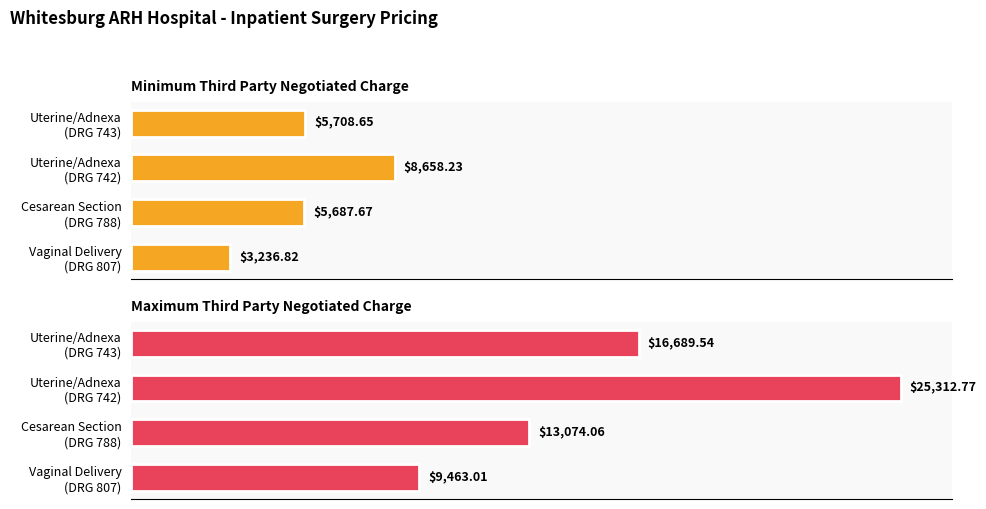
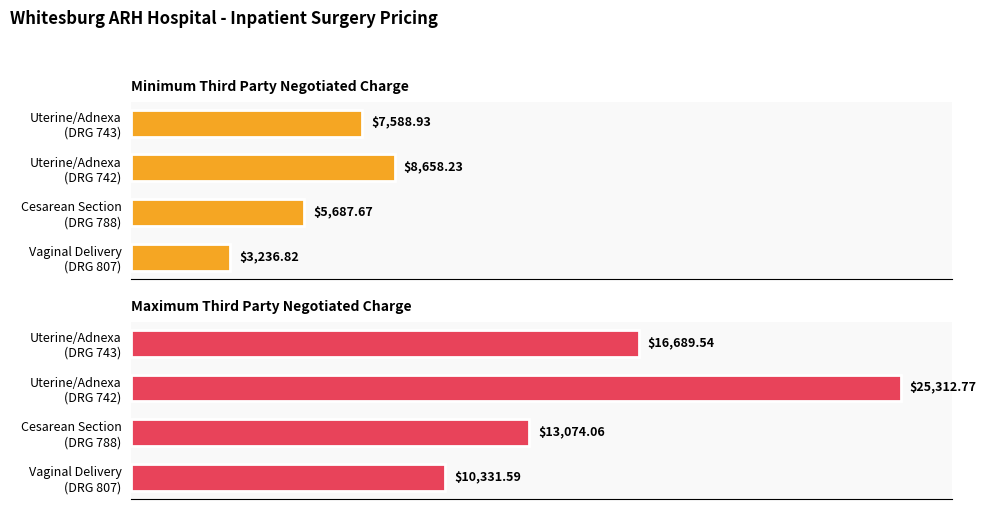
Minimum Third Party Negotiated Charge, Uterine/Adnexa (DRG 743): $5,708.65 -> $7,588.93
Maximum Third Party Negotiated Charge, Vaginal Delivery (DRG 807): $9,463.01 -> $10,331.59
